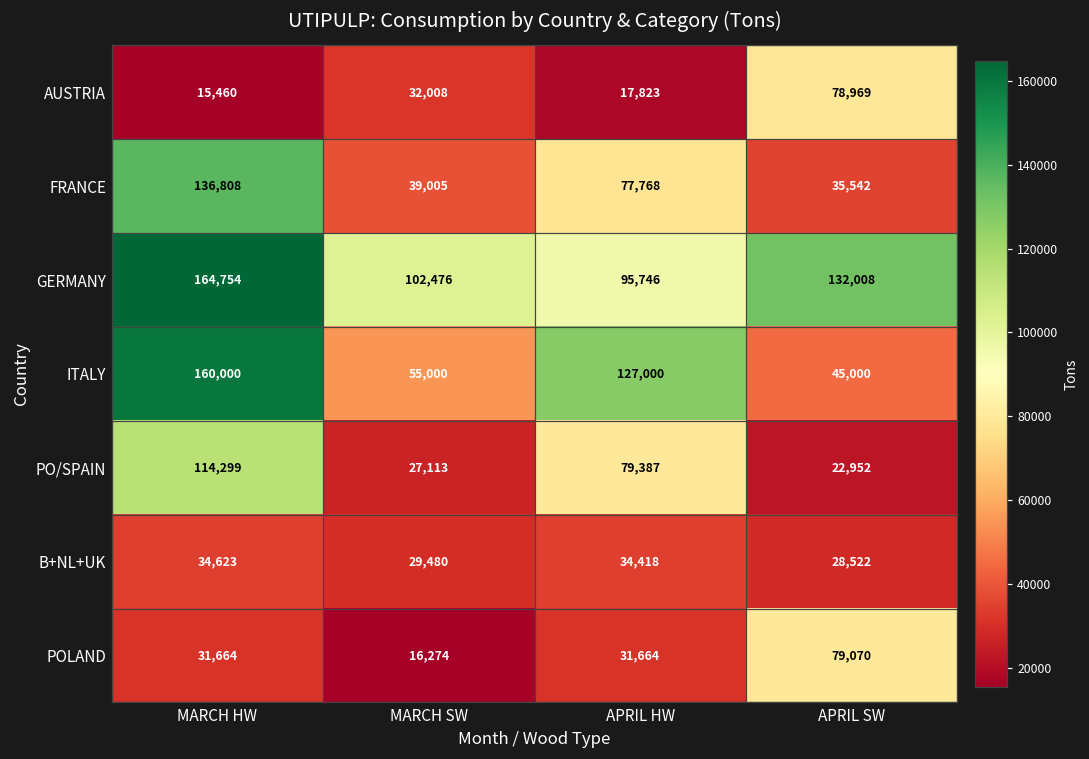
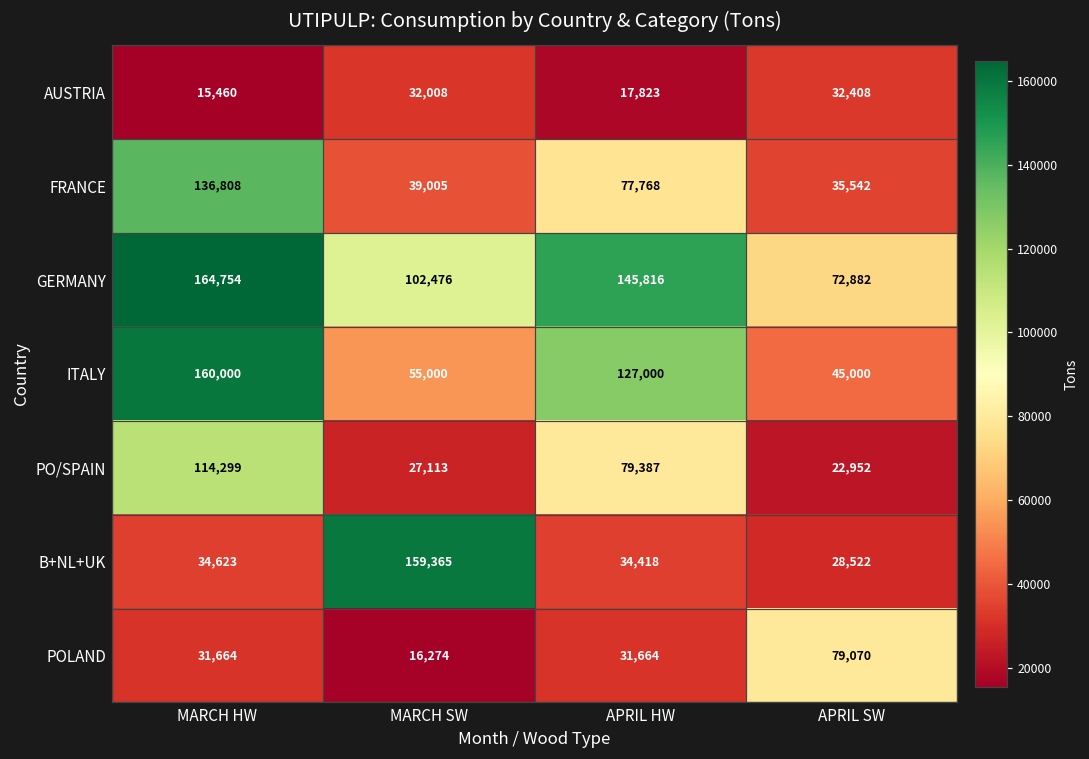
AUSTRIA, APRIL SW: 78,969 -> 32,408
GERMANY, APRIL HW: 95,746 -> 145,816
GERMANY, APRIL SW: 132,008 -> 72,882
B+NL+UK, MARCH SW: 29,480 -> 159,365
